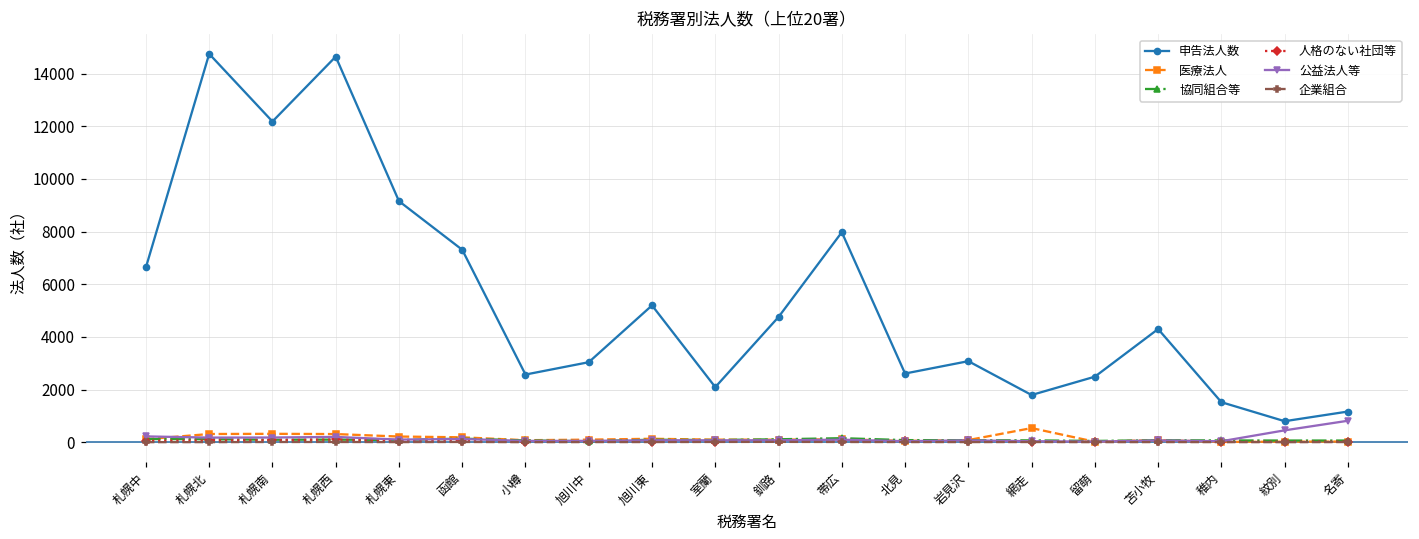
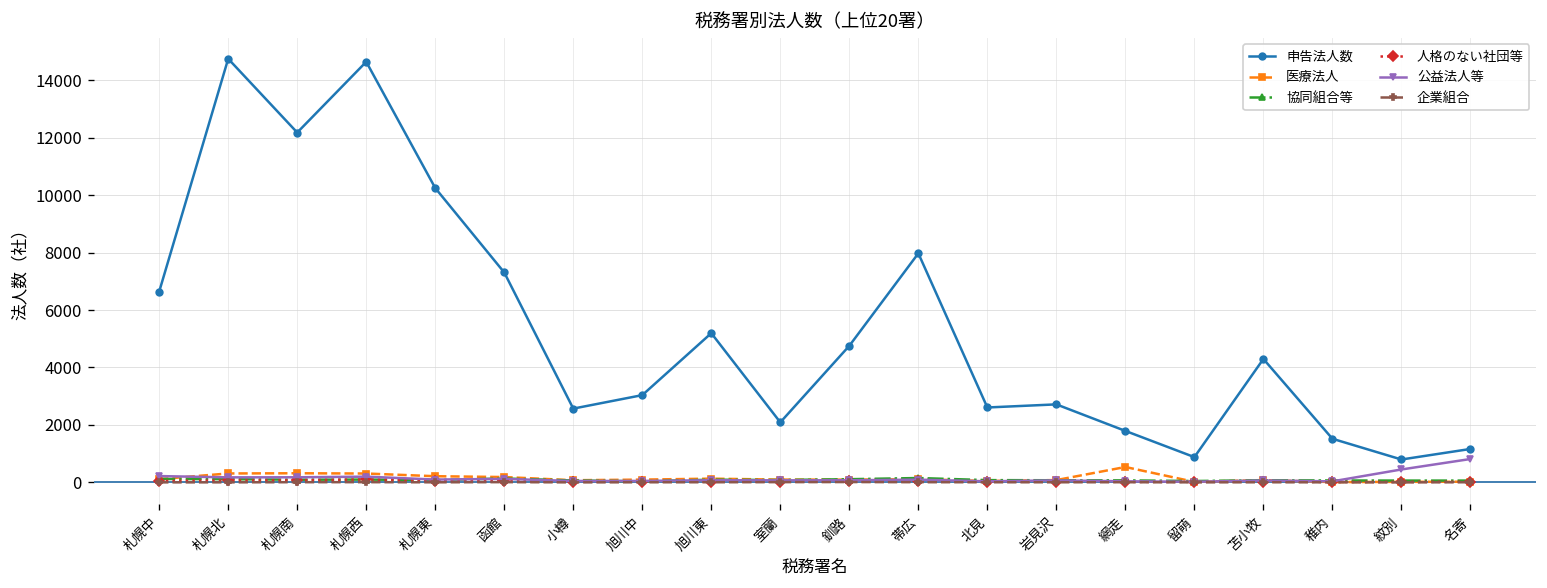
申告法人数, 札幌東: 9200 -> 10200
申告法人数, 岩見沢: 3100 -> 2700
申告法人数, 留萌: 2500 -> 900
